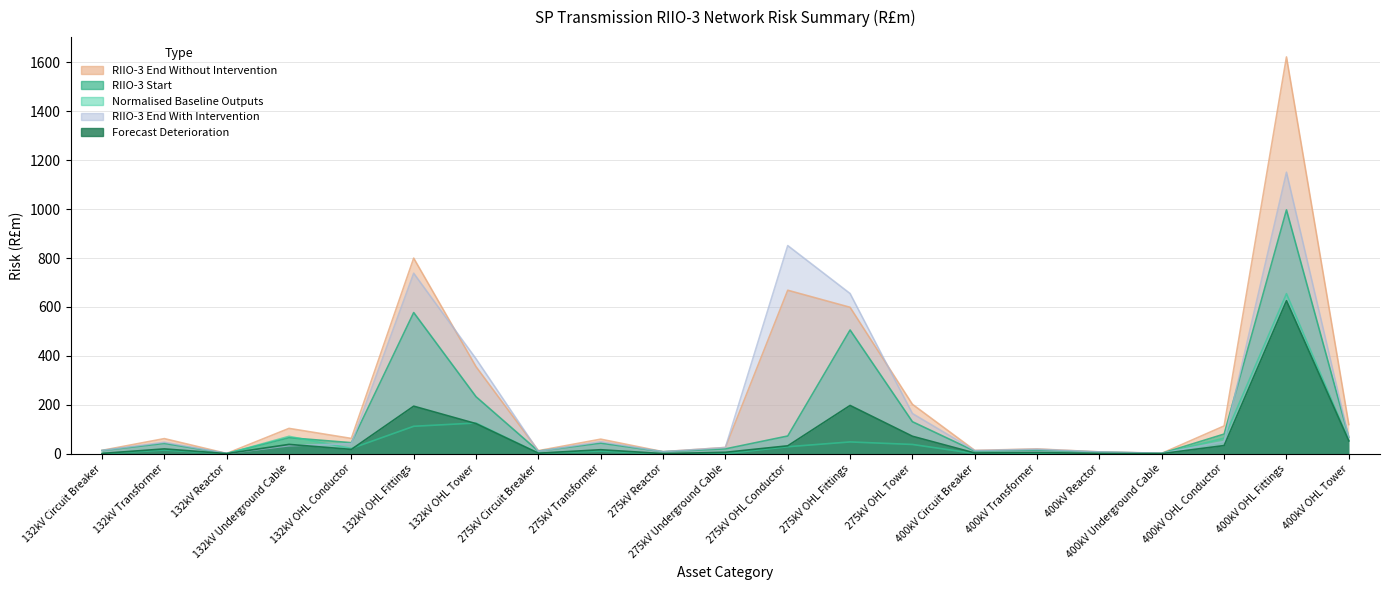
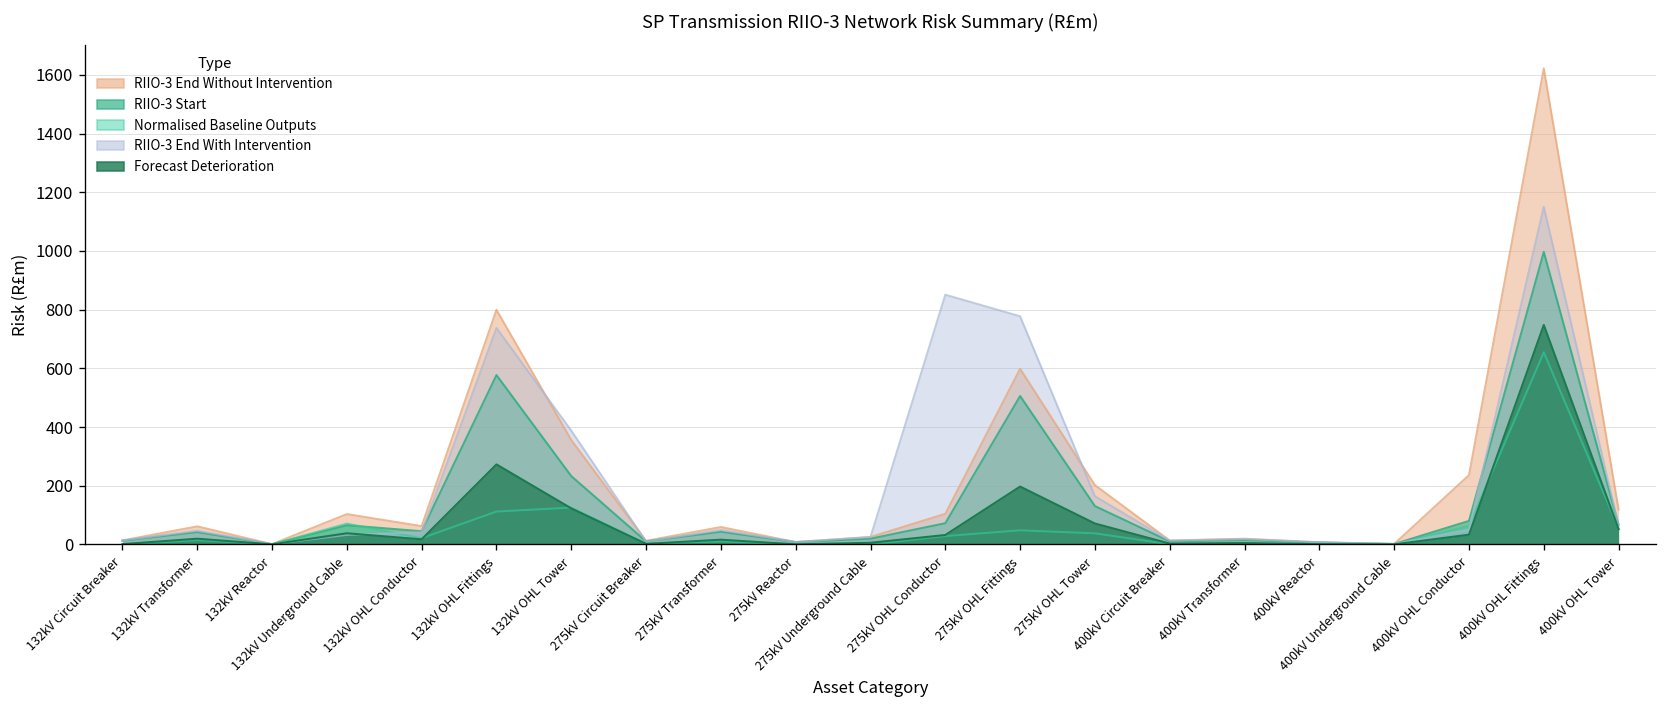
Forecast Deterioration, 132kV OHL Fittings: 190 -> 270
RIIO-3 End Without Intervention, 275kV OHL Conductor: 670 -> 100
RIIO-3 End With Intervention, 275kV OHL Fittings: 650 -> 780
RIIO-3 End Without Intervention, 400kV OHL Conductor: 110 -> 240
Forecast Deterioration, 400kV OHL Fittings: 630 -> 750
